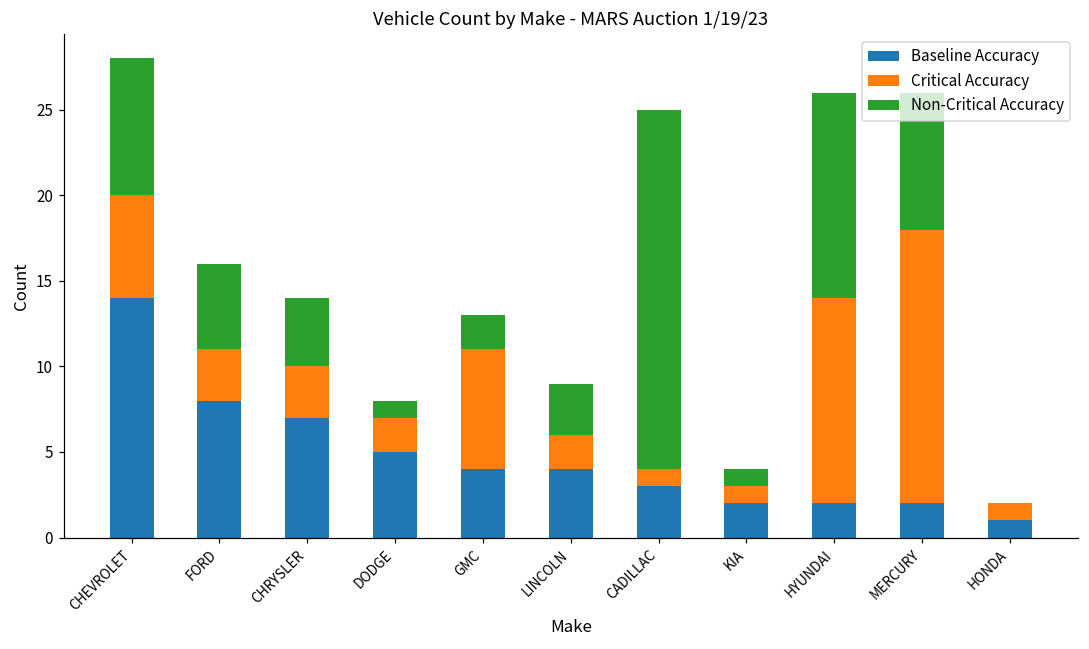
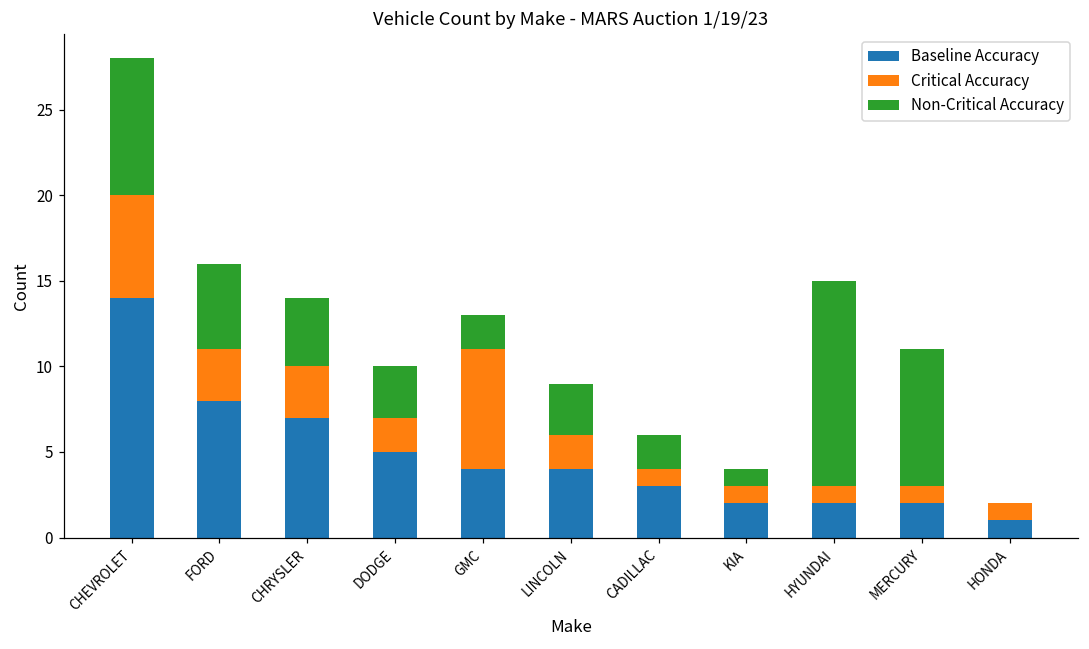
Non-Critical Accuracy, DODGE: 1 -> 3
Non-Critical Accuracy, CADILLAC: 21 -> 2
Critical Accuracy, HYUNDAI: 12 -> 1
Critical Accuracy, MERCURY: 16 -> 1
